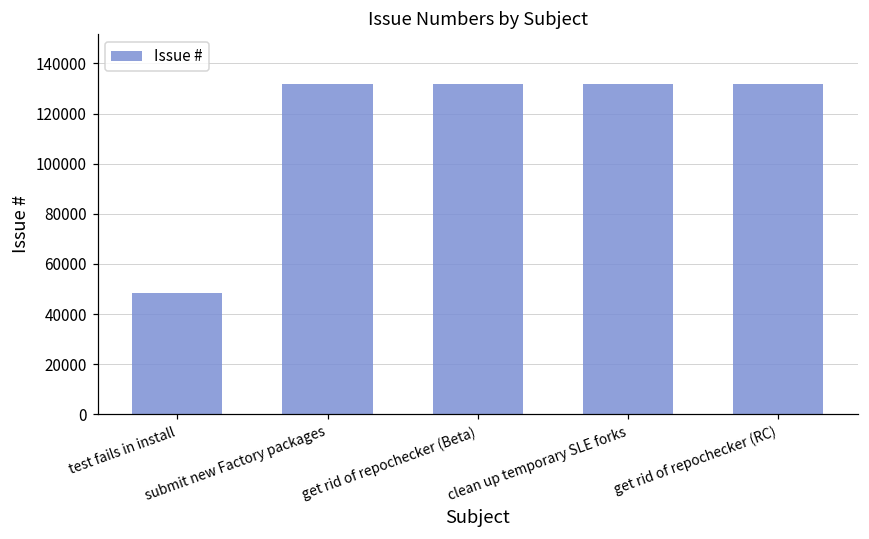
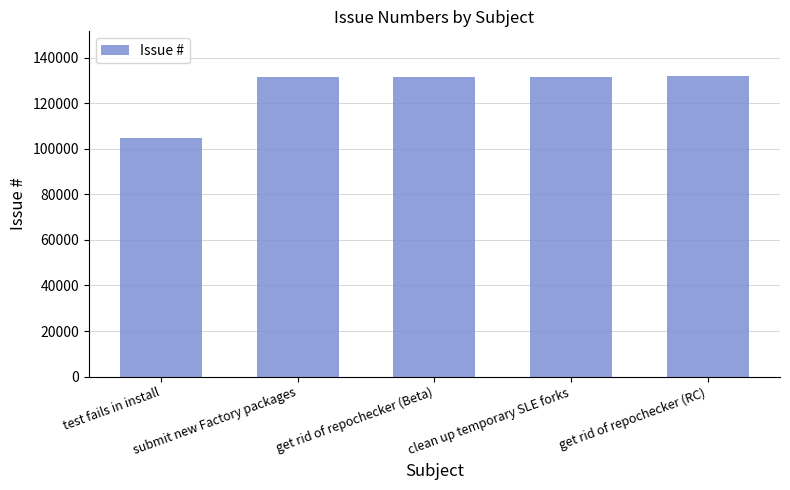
test fails in install: 48000 -> 105000
